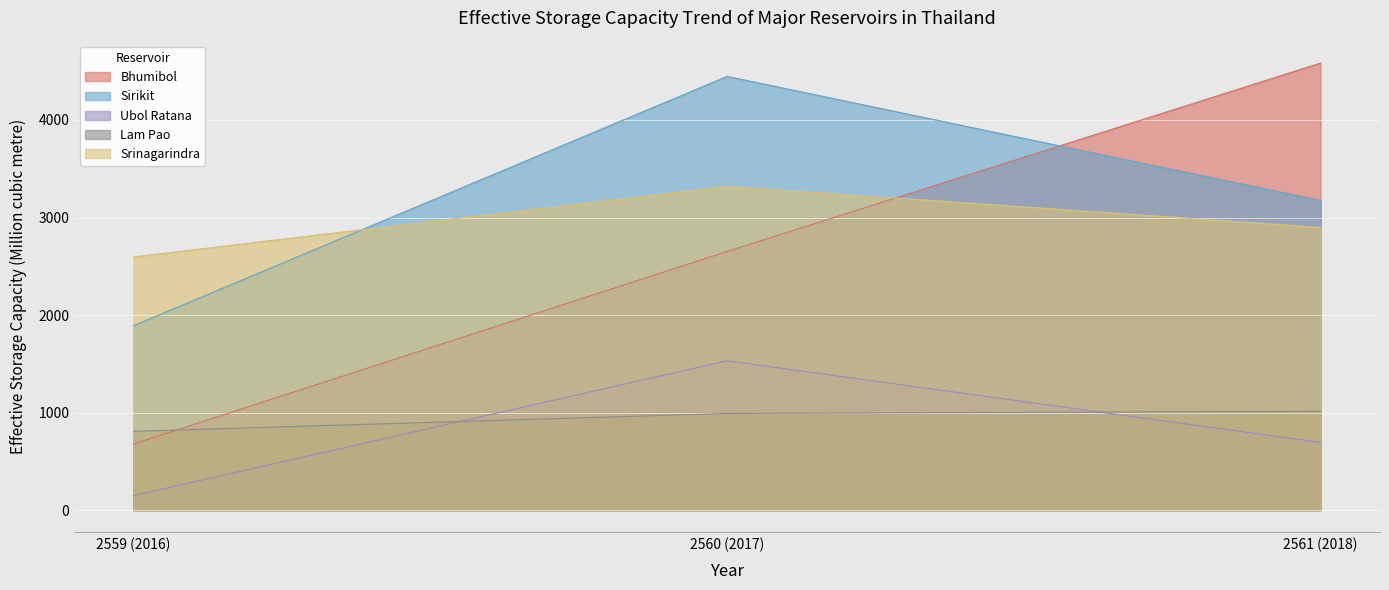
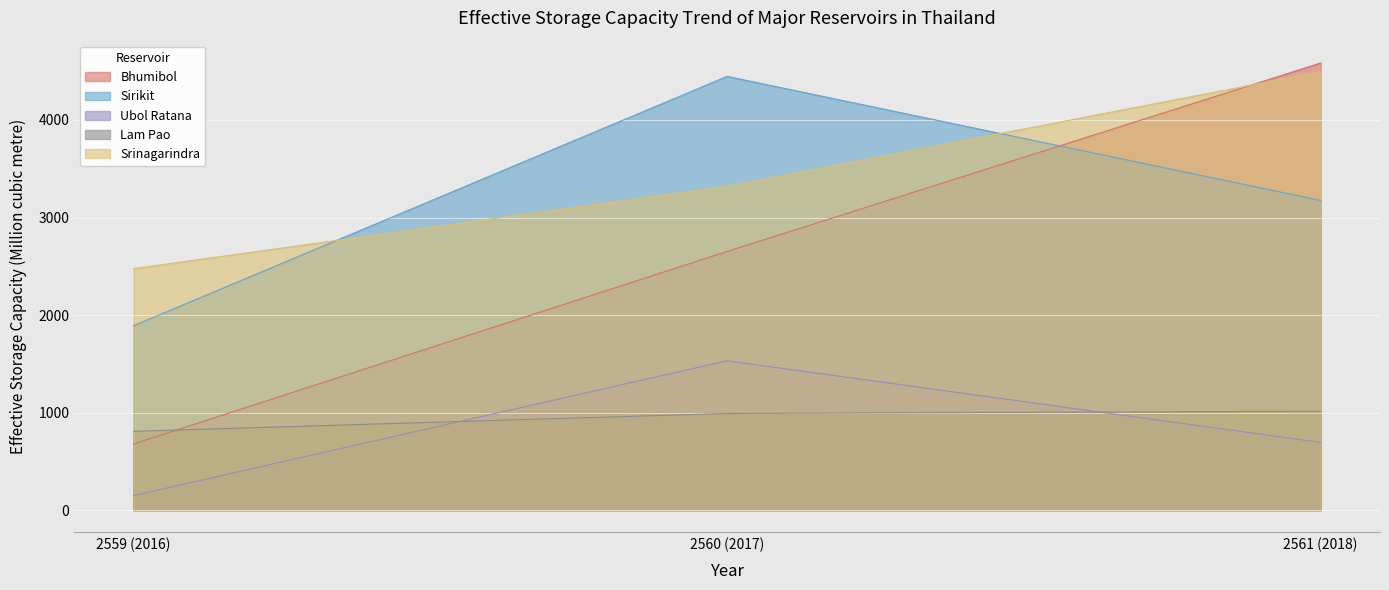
Srinagarindra, 2559 (2016): 2600 -> 2500
Srinagarindra, 2561 (2018): 2900 -> 4500
